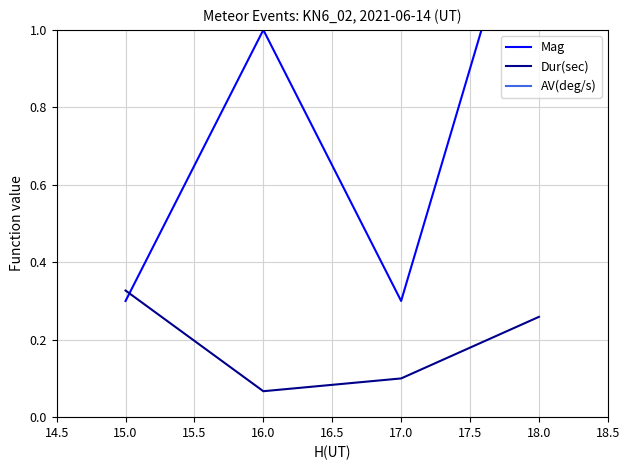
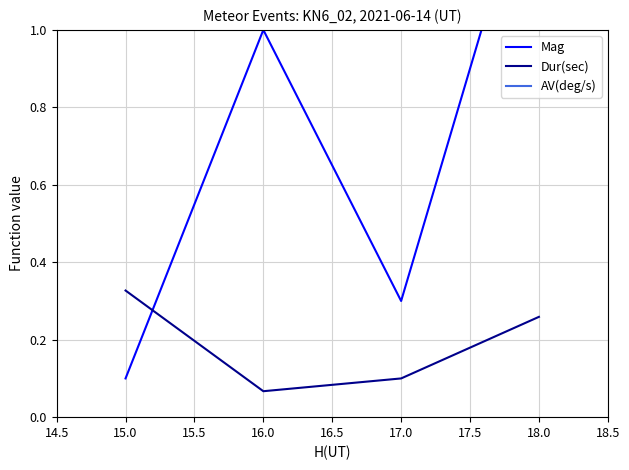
Mag, 15.0: 0.3 -> 0.1
